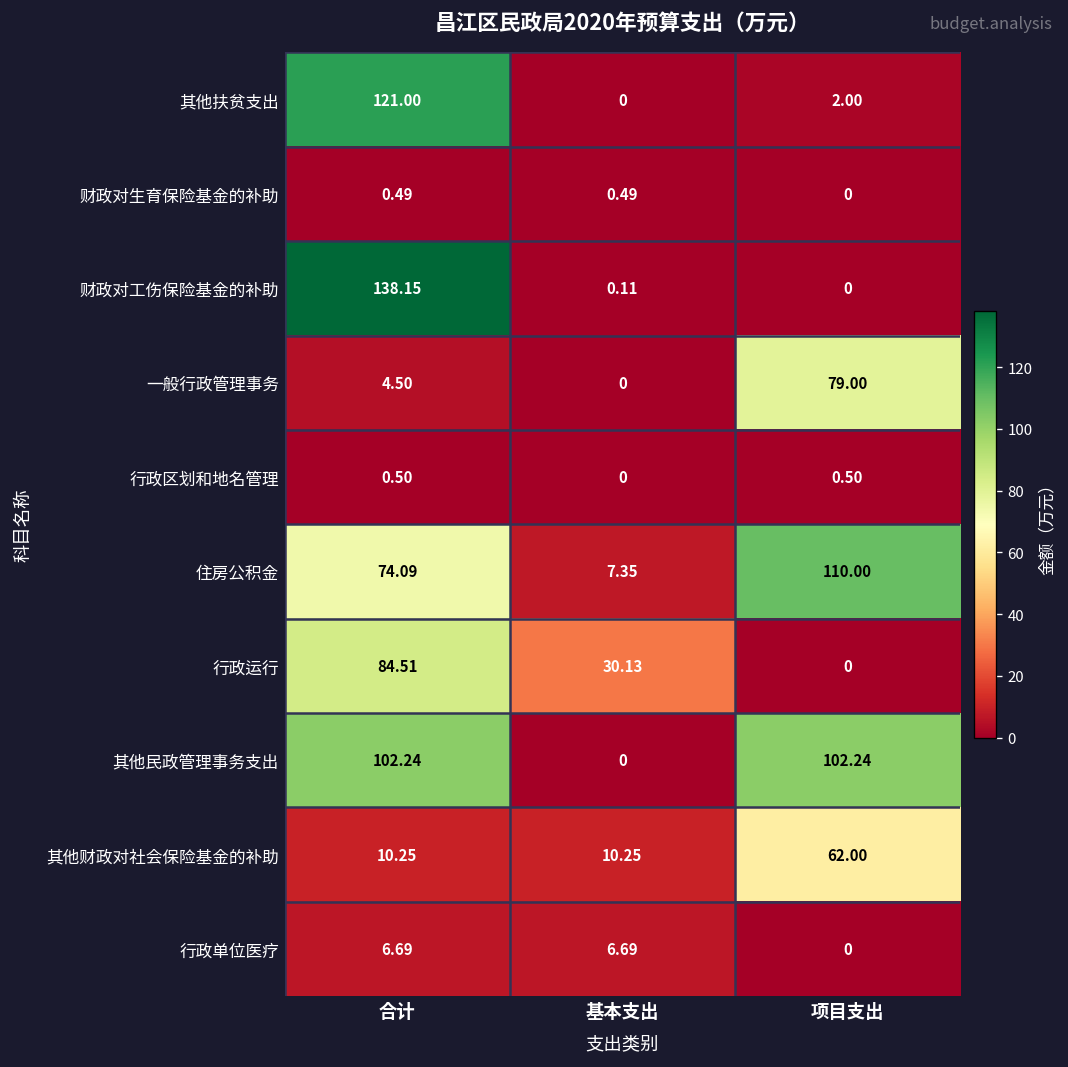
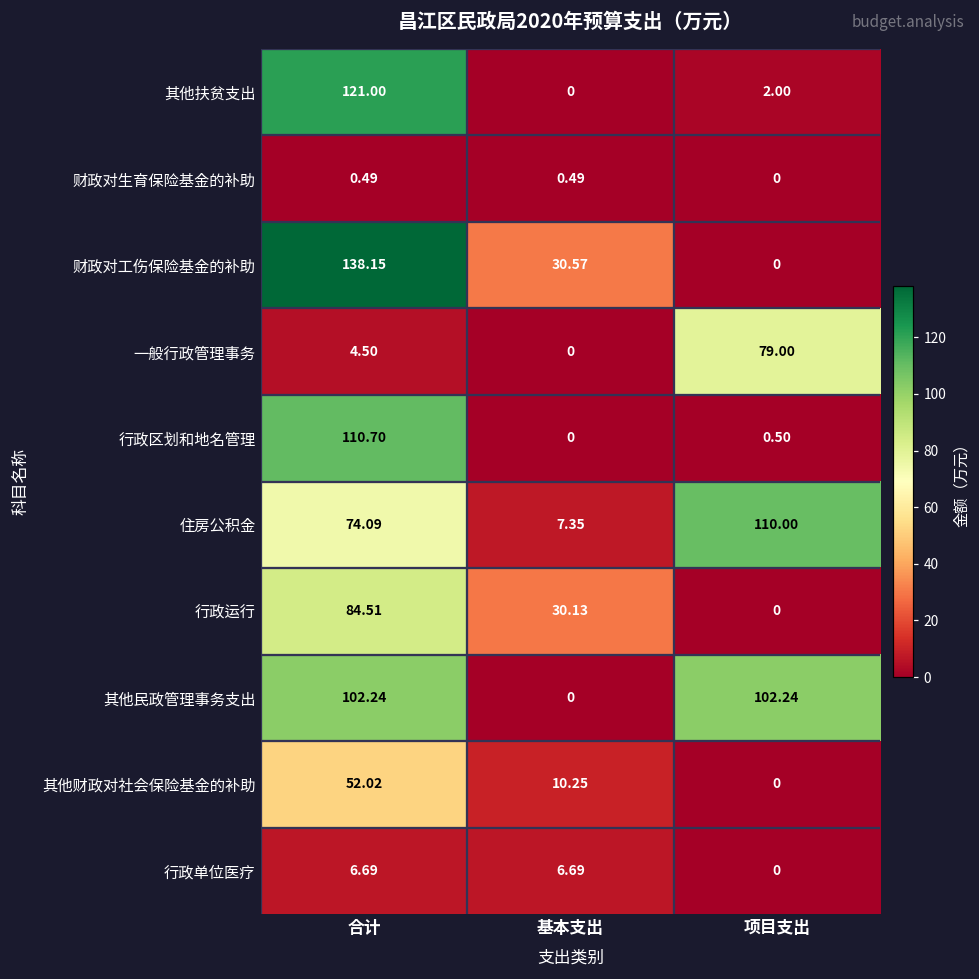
财政对工伤保险基金的补助, 基本支出: 0.11 -> 30.57
行政区划和地名管理, 合计: 0.50 -> 110.70
其他财政对社会保险基金的补助, 合计: 10.25 -> 52.02
其他财政对社会保险基金的补助, 项目支出: 62.00 -> 0
